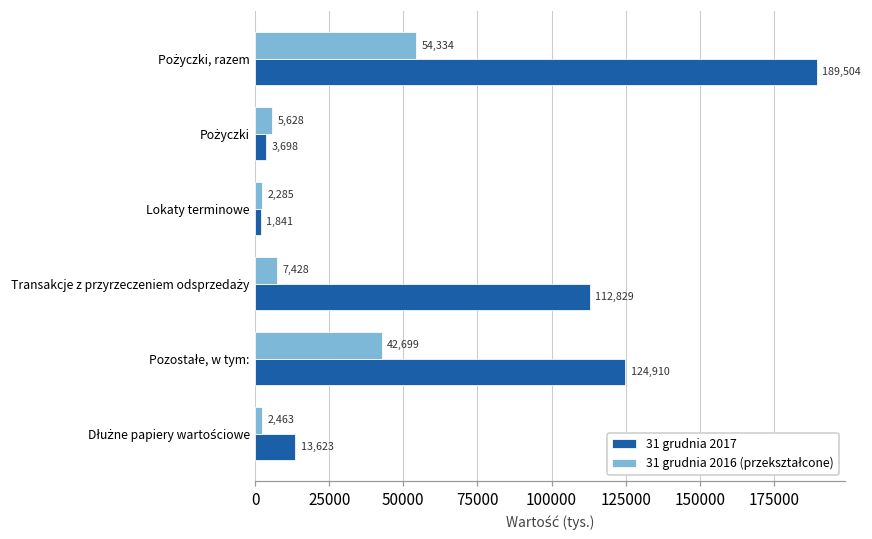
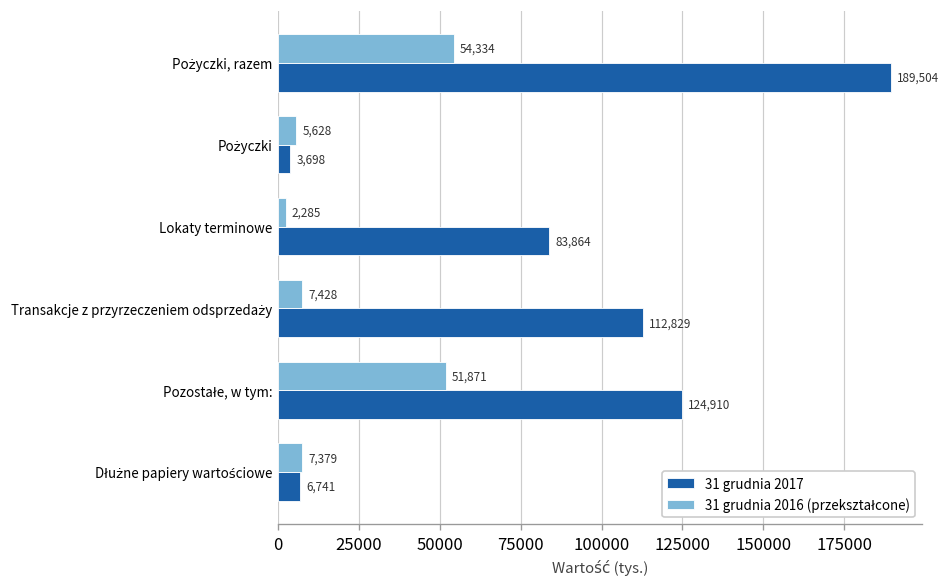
31 grudnia 2017, Lokaty terminowe: 1,841 -> 83,864
31 grudnia 2016 (przekształcone), Pozostałe, w tym:: 42,699 -> 51,871
31 grudnia 2016 (przekształcone), Dłużne papiery wartościowe: 2,463 -> 7,379
31 grudnia 2017, Dłużne papiery wartościowe: 13,623 -> 6,741
